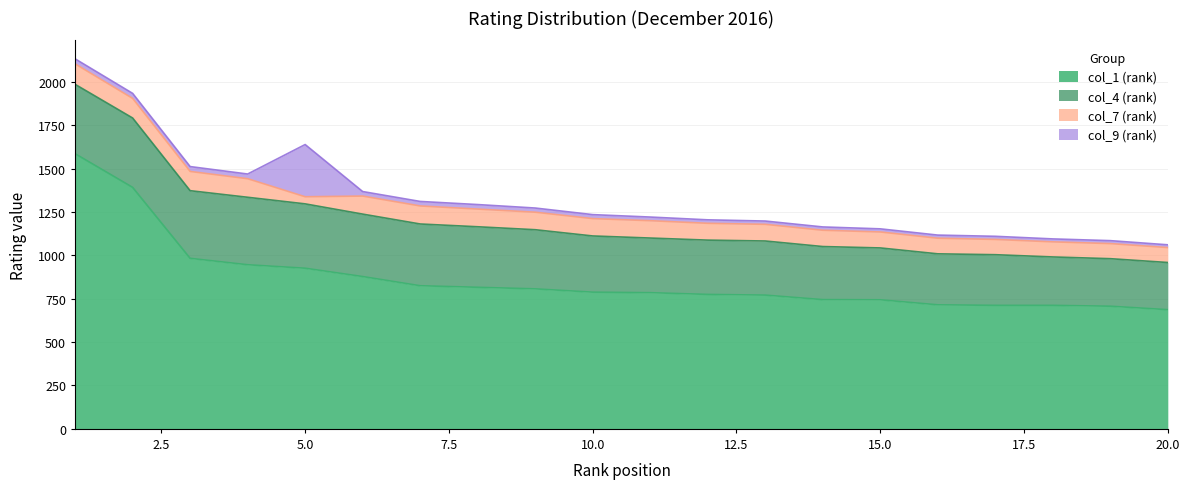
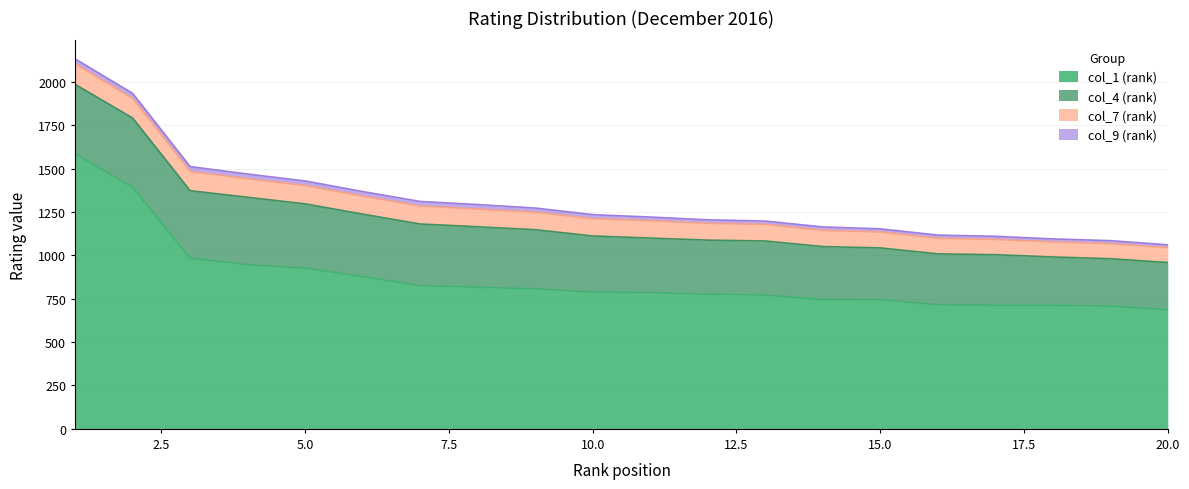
col_7 (rank), 5.0: 40 -> 110
col_9 (rank), 5.0: 300 -> 30
